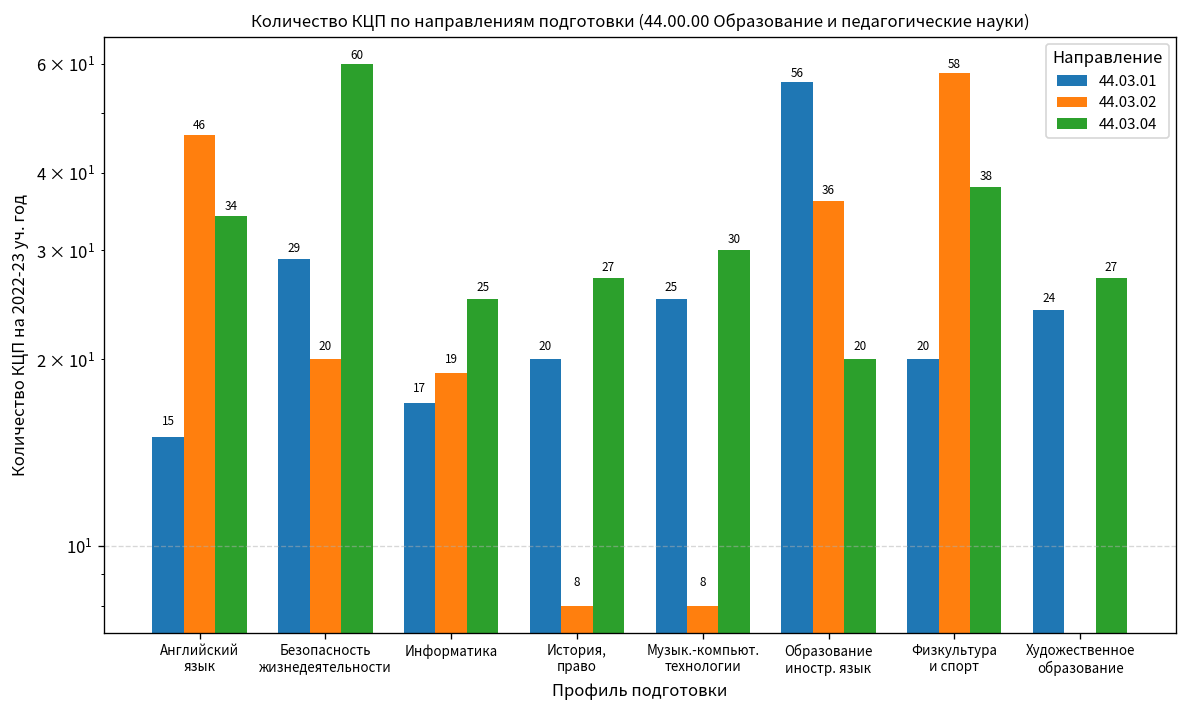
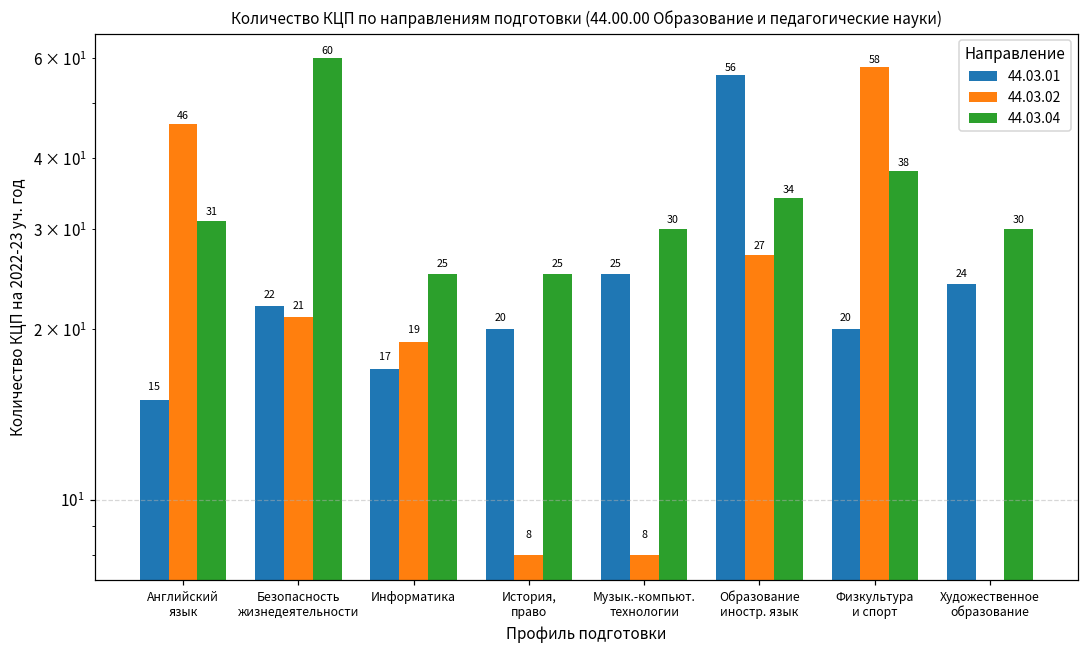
44.03.04, Английский язык: 34 -> 31
44.03.01, Безопасность жизнедеятельности: 29 -> 22
44.03.02, Безопасность жизнедеятельности: 20 -> 21
44.03.04, История, право: 27 -> 25
44.03.02, Образование иностр. язык: 36 -> 27
44.03.04, Образование иностр. язык: 20 -> 34
44.03.04, Художественное образование: 27 -> 30
